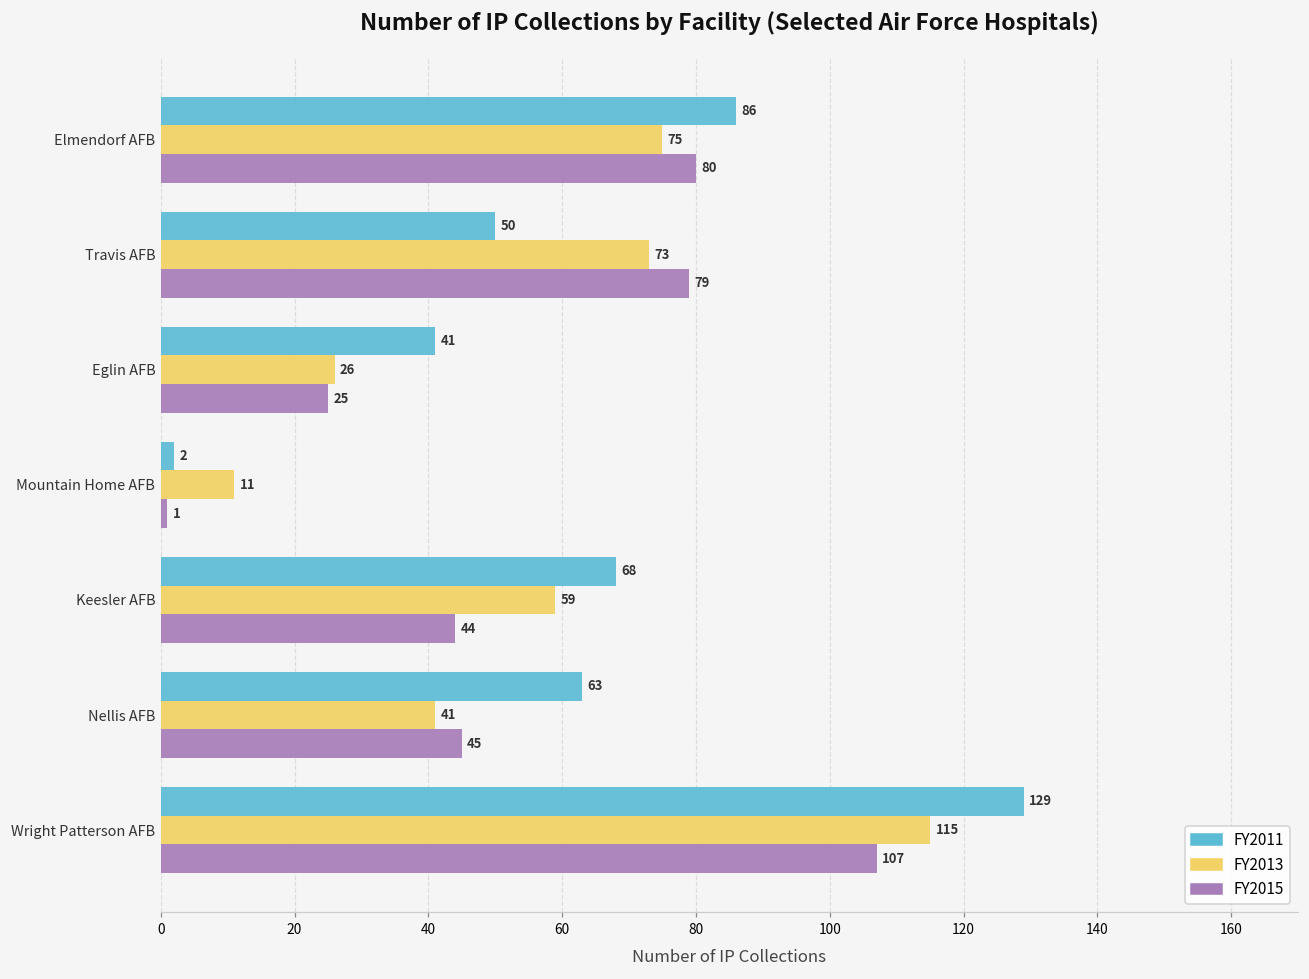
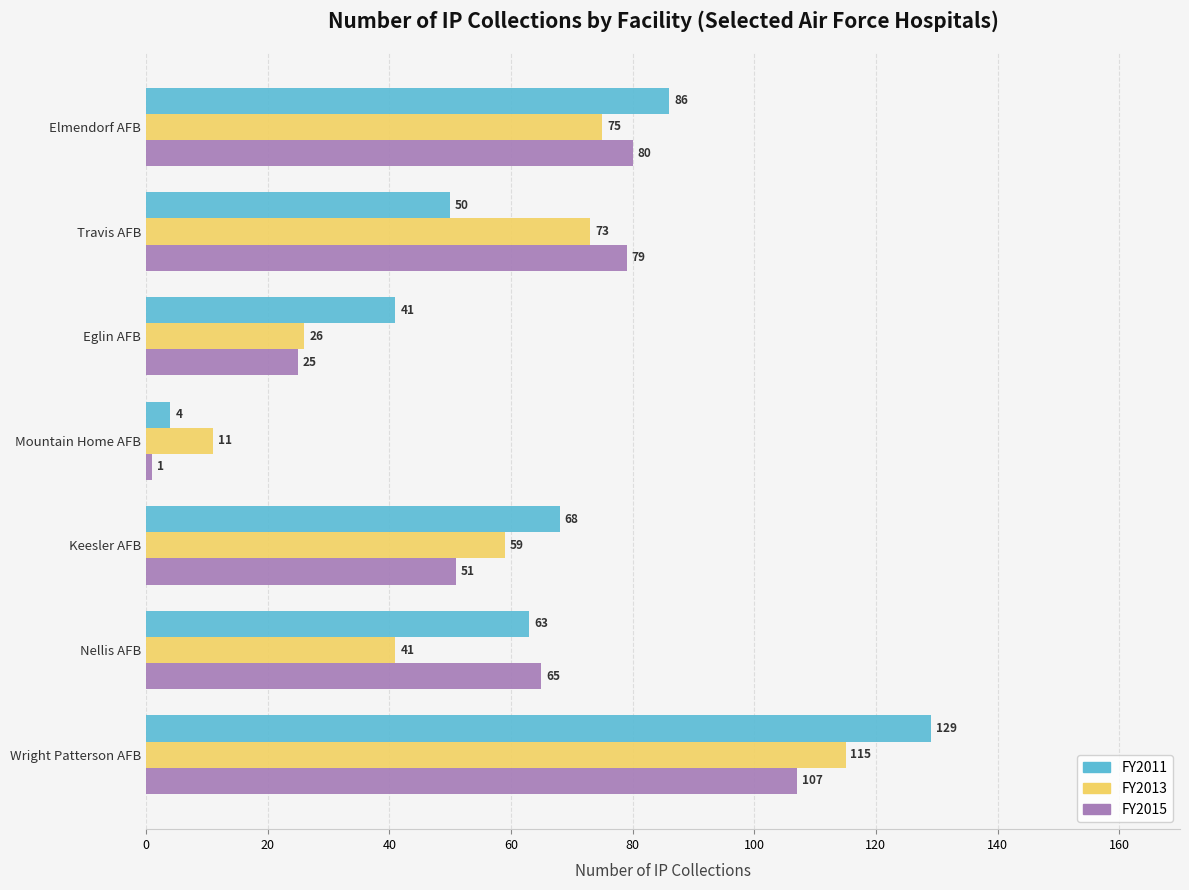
FY2011, Mountain Home AFB: 2 -> 4
FY2015, Keesler AFB: 44 -> 51
FY2015, Nellis AFB: 45 -> 65
